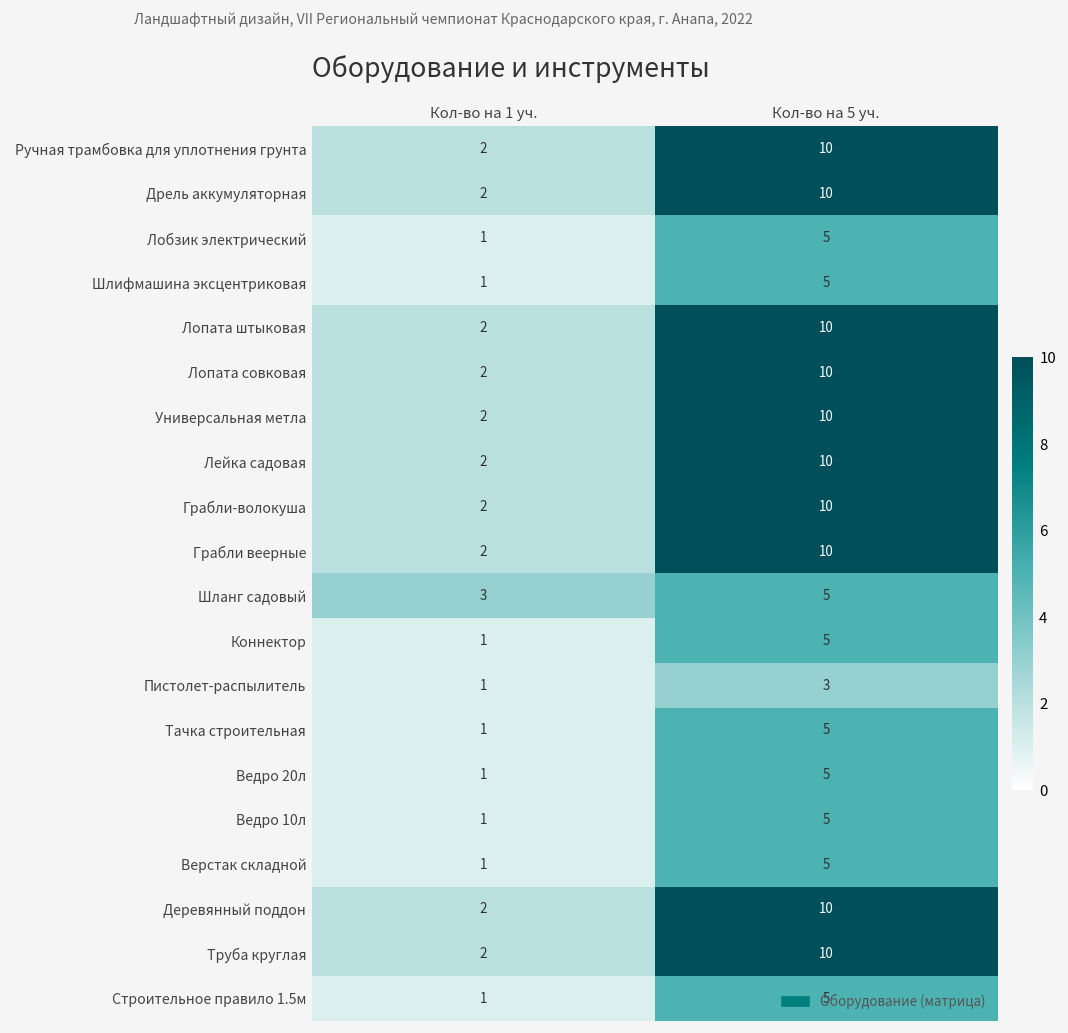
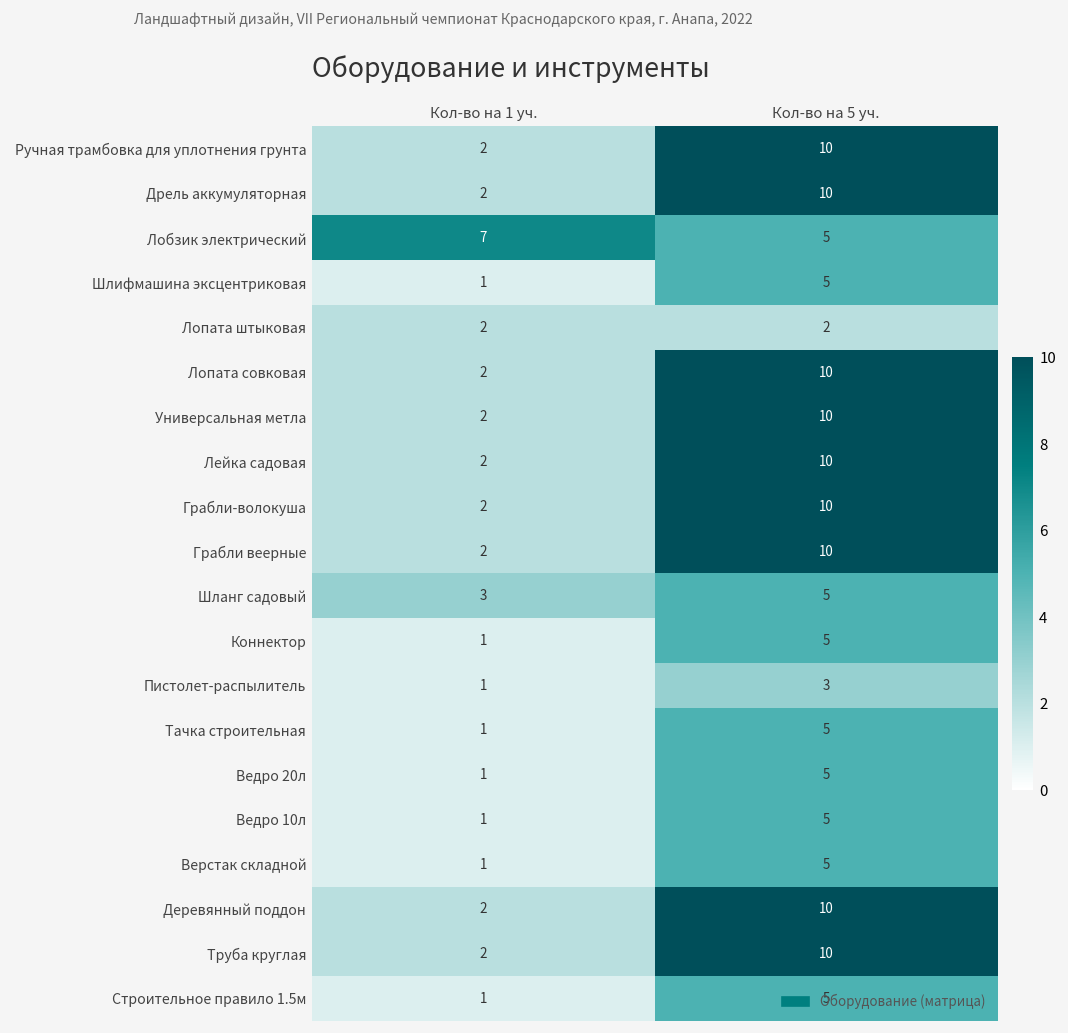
Лобзик электрический, Кол-во на 1 уч.: 1 -> 7
Лопата штыковая, Кол-во на 5 уч.: 10 -> 2
